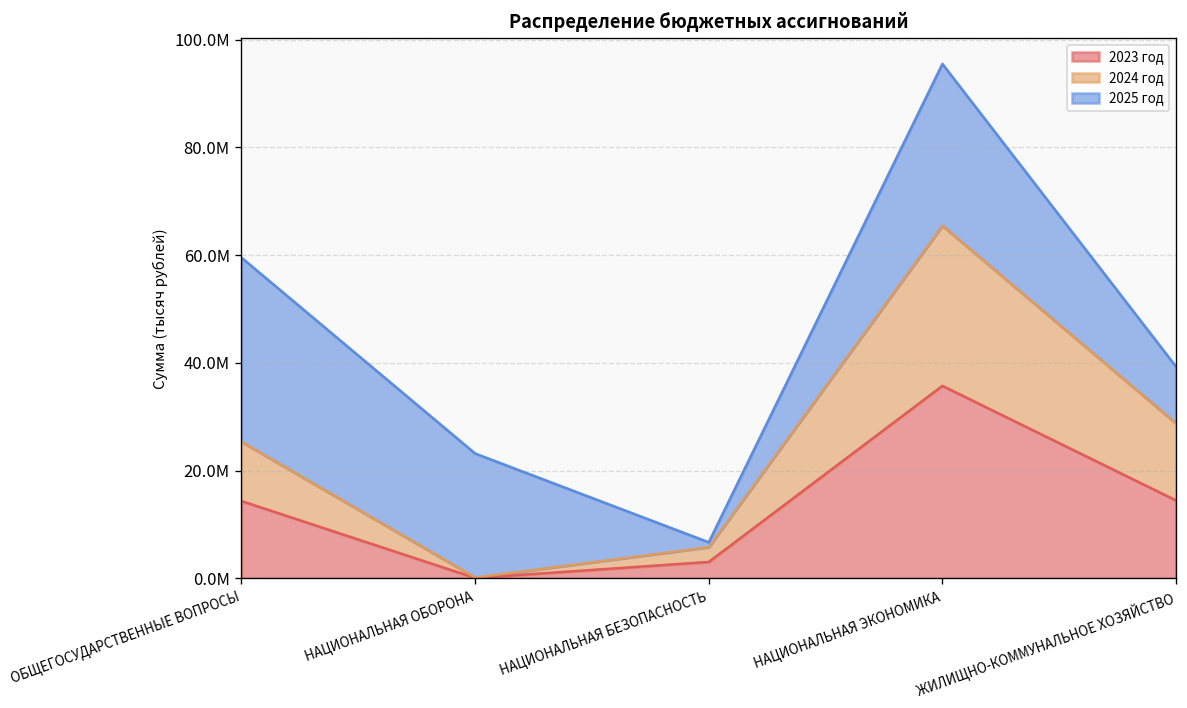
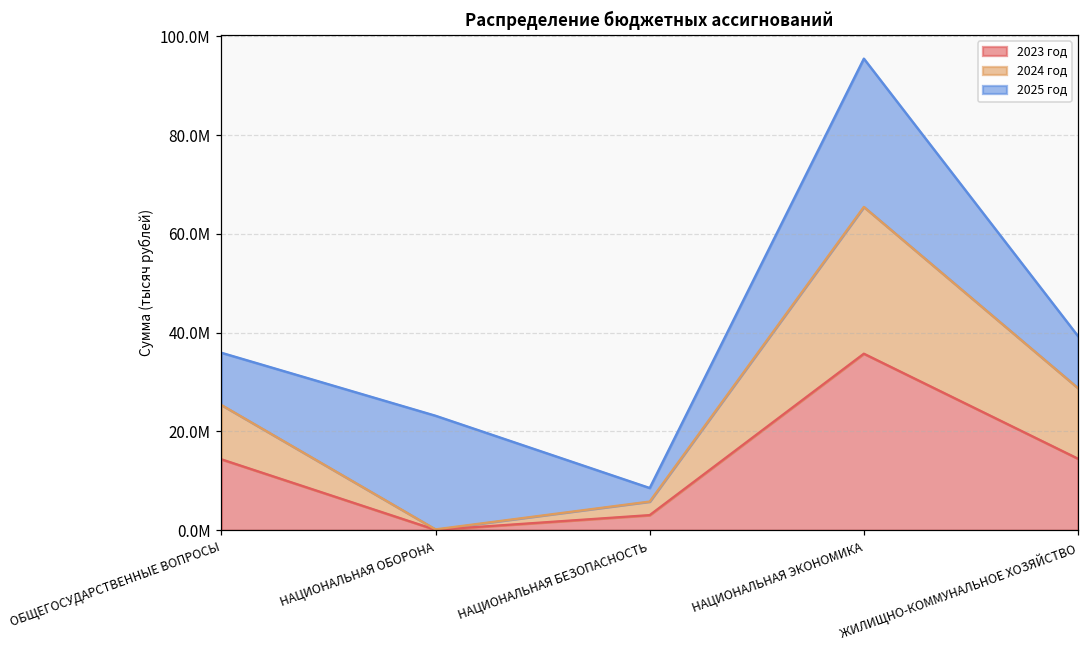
2025 год, ОБЩЕГОСУДАРСТВЕННЫЕ ВОПРОСЫ: 34000000 -> 11000000
2025 год, НАЦИОНАЛЬНАЯ БЕЗОПАСНОСТЬ: 1000000 -> 3000000
